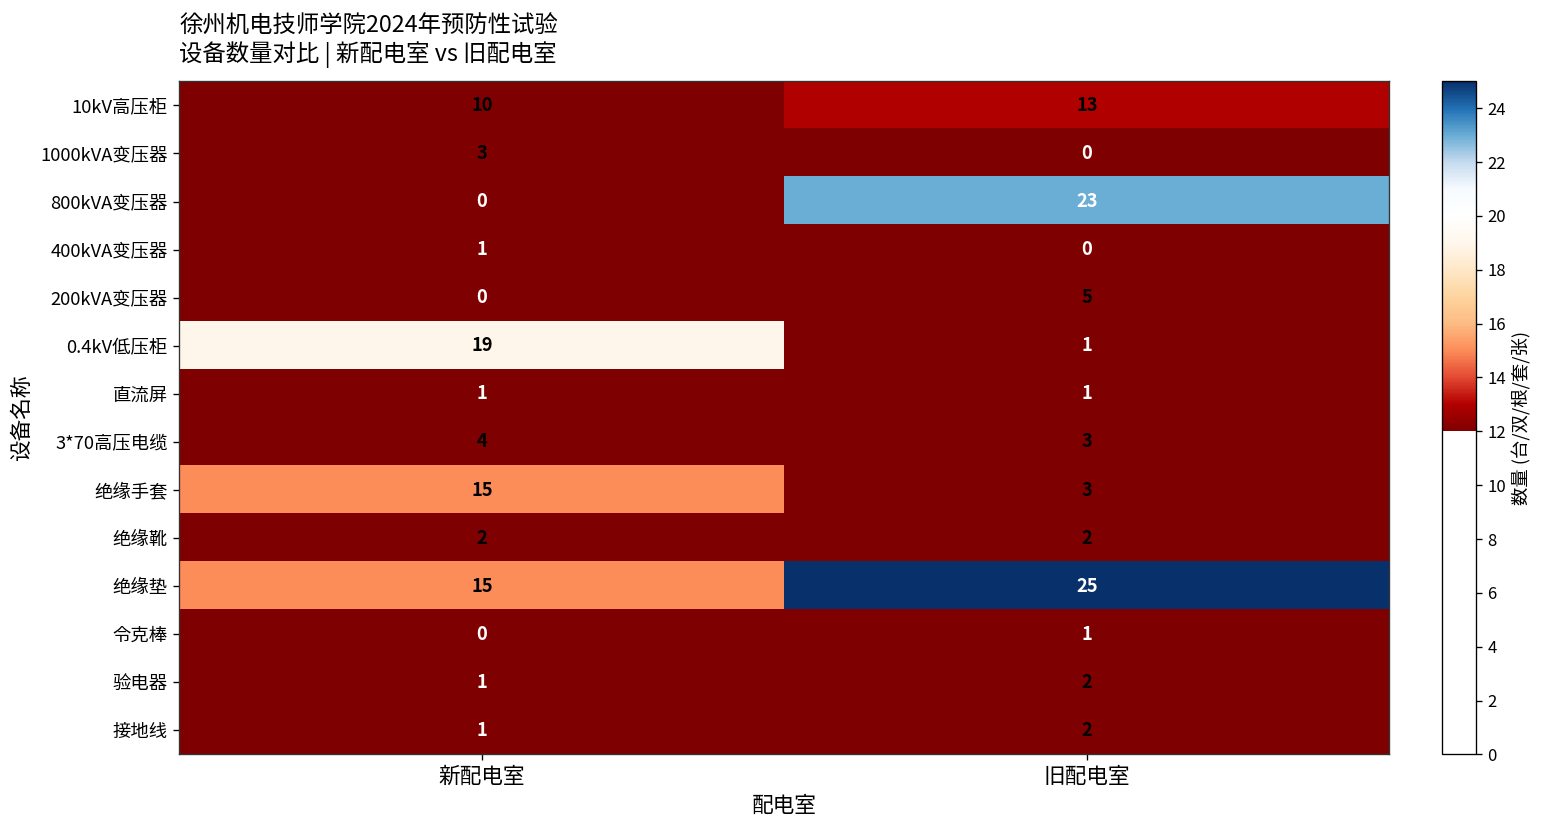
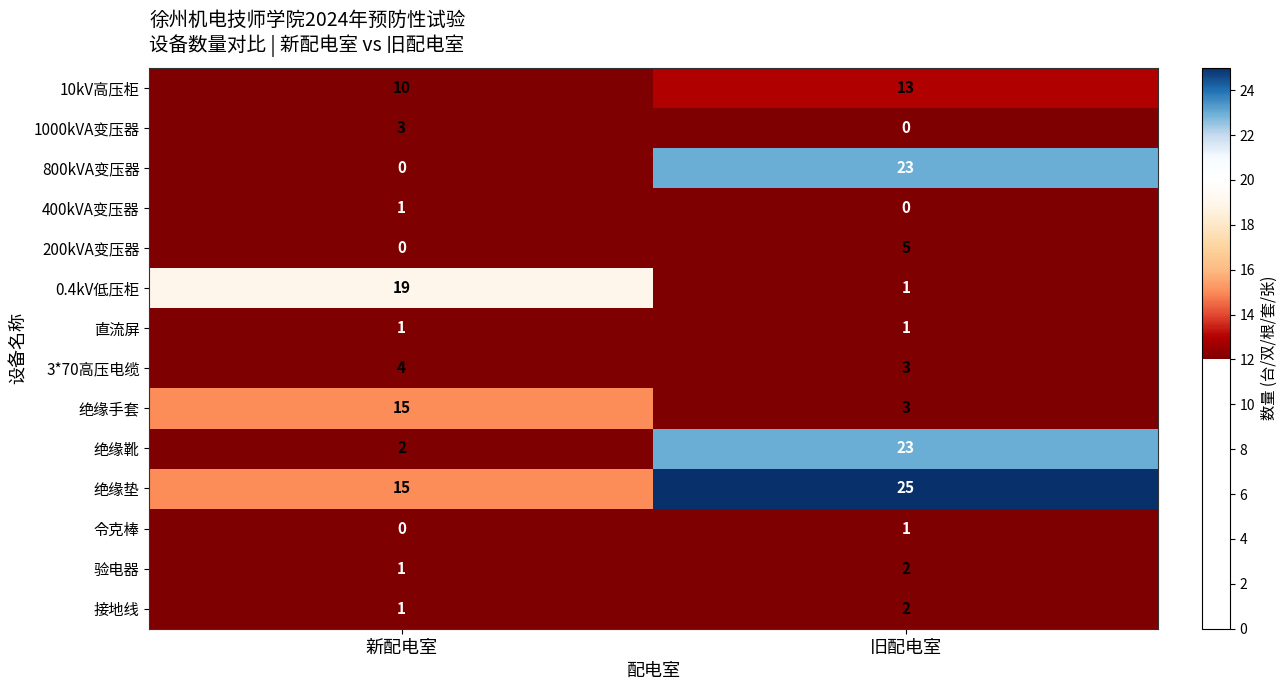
绝缘靴, 旧配电室: 2 -> 23
